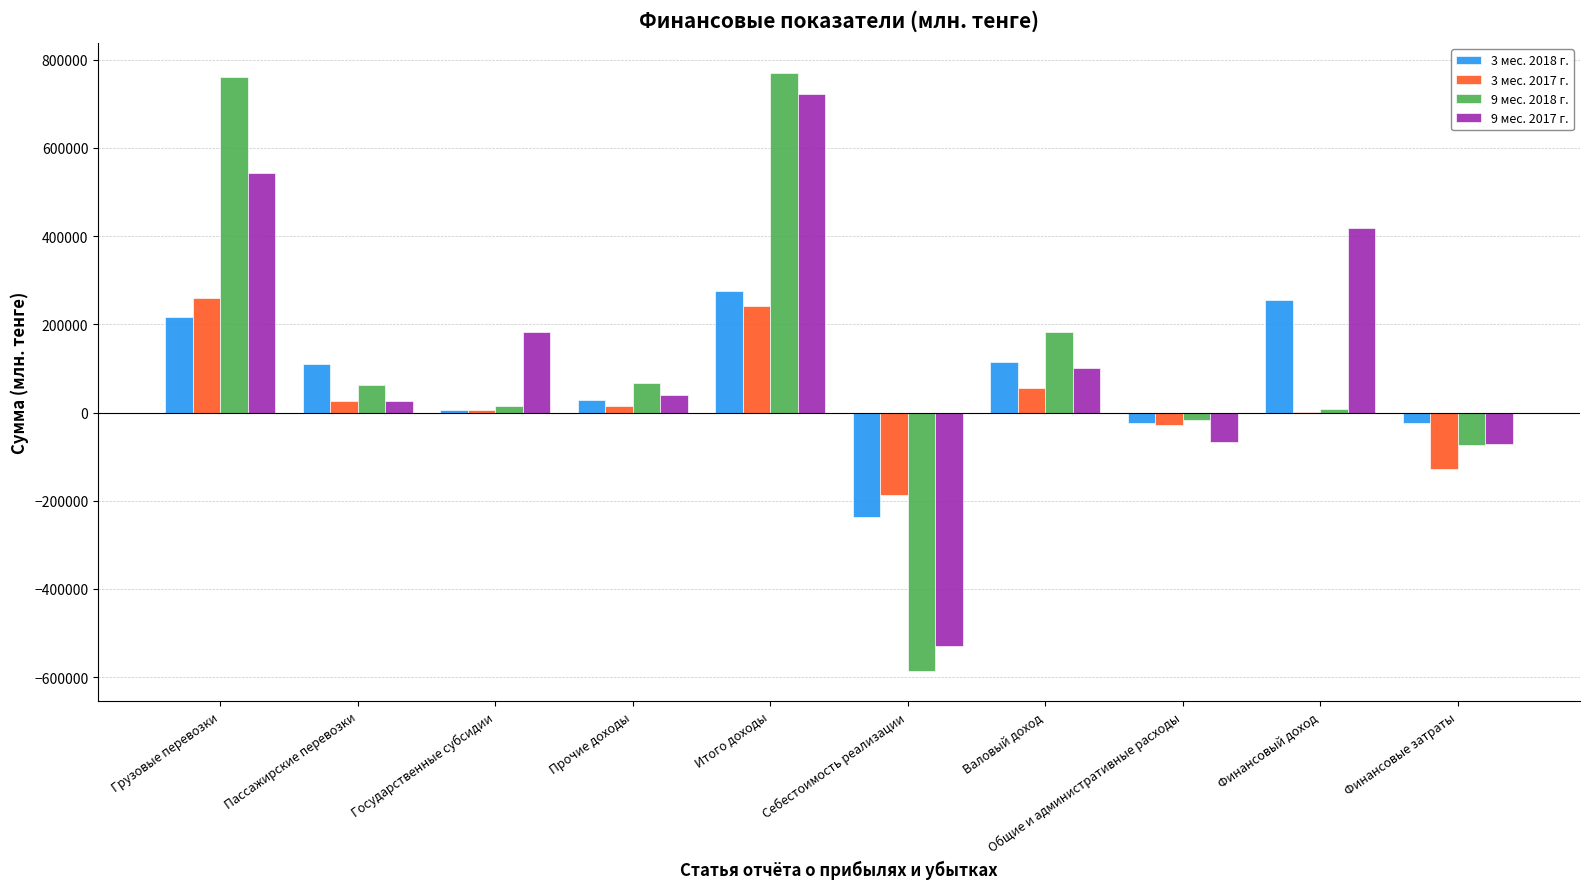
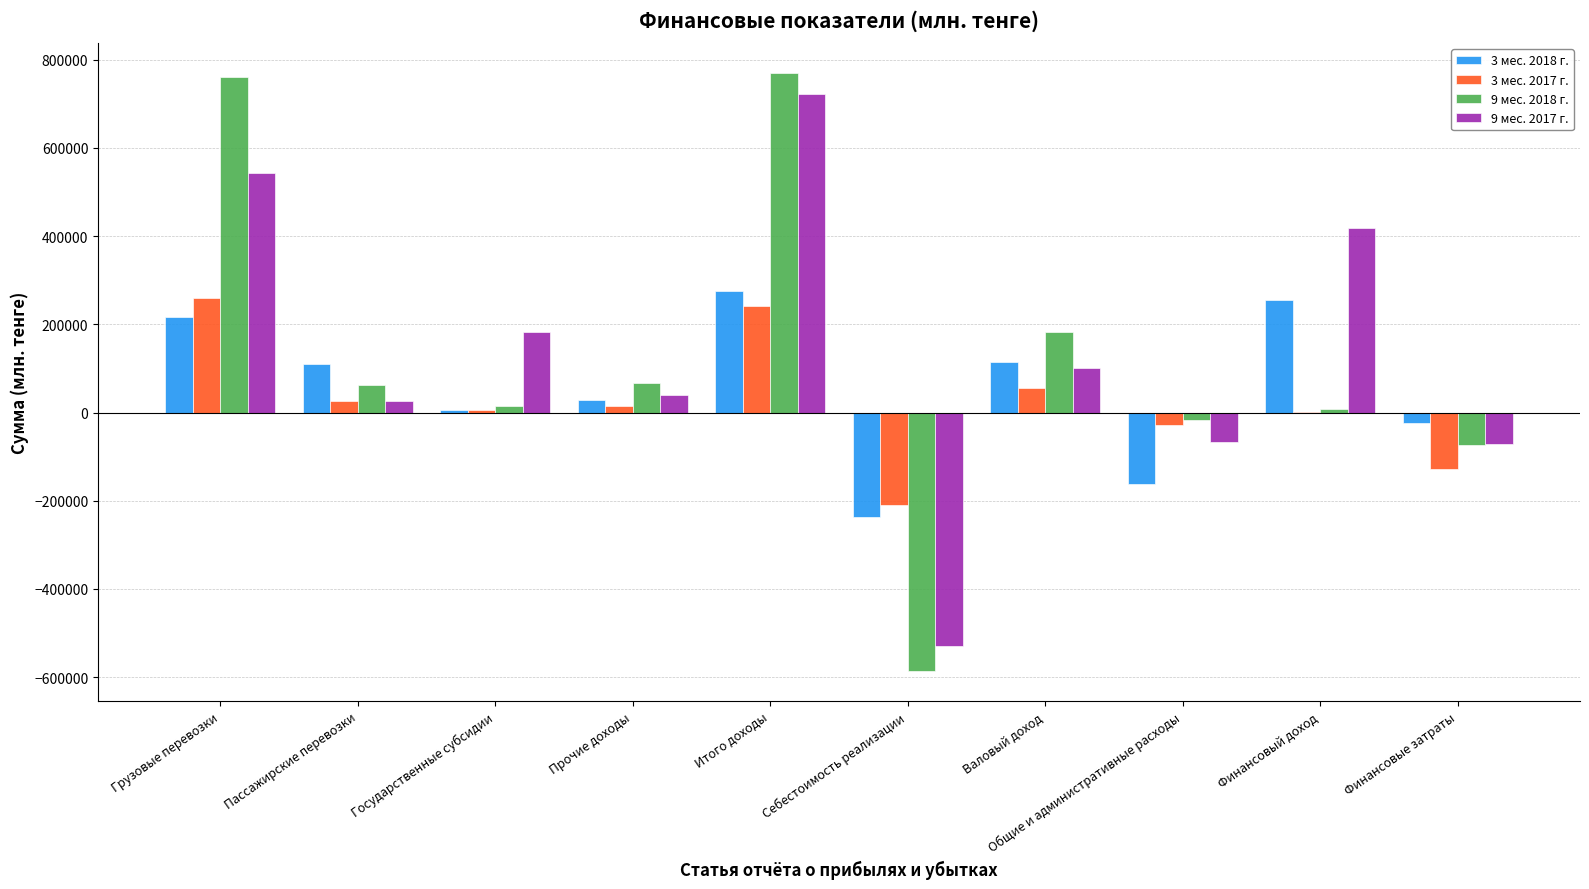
3 мес. 2017 г., Себестоимость реализации: -190000 -> -210000
3 мес. 2018 г., Общие и административные расходы: -20000 -> -160000
